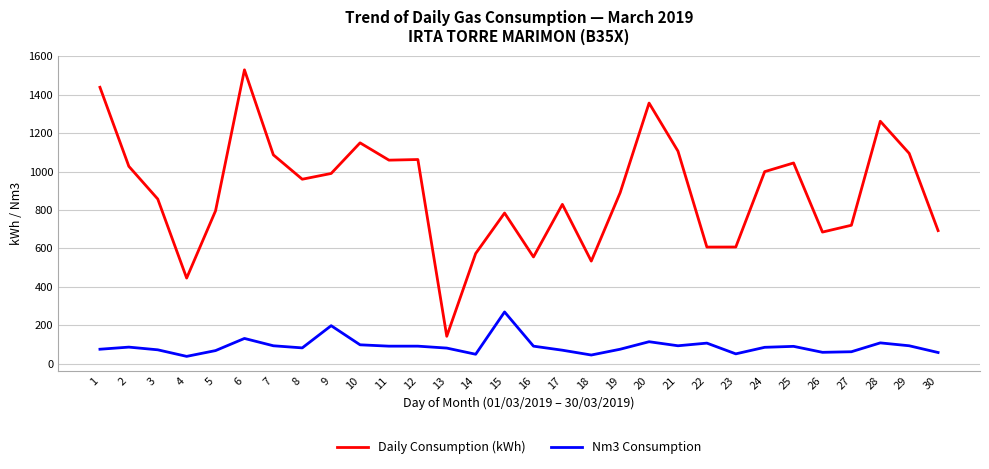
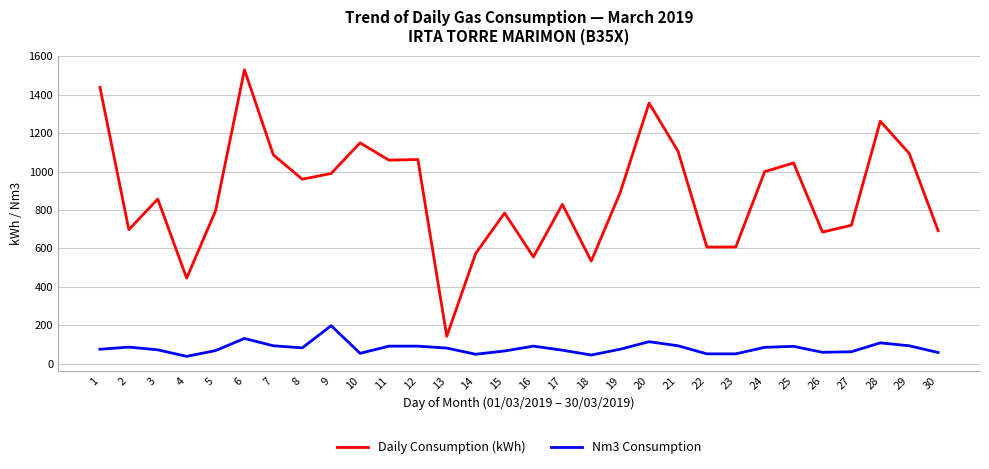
Daily Consumption (kWh), 2: 1030 -> 700
Nm3 Consumption, 10: 100 -> 50
Nm3 Consumption, 15: 270 -> 70
Nm3 Consumption, 22: 110 -> 50
